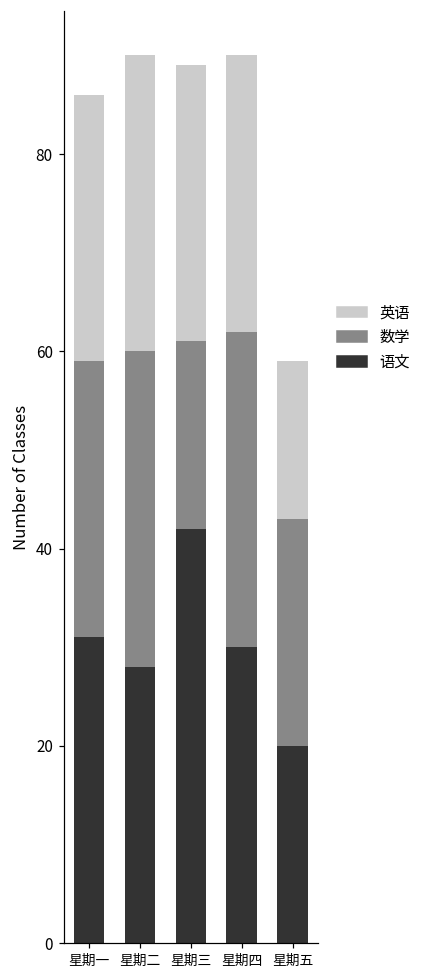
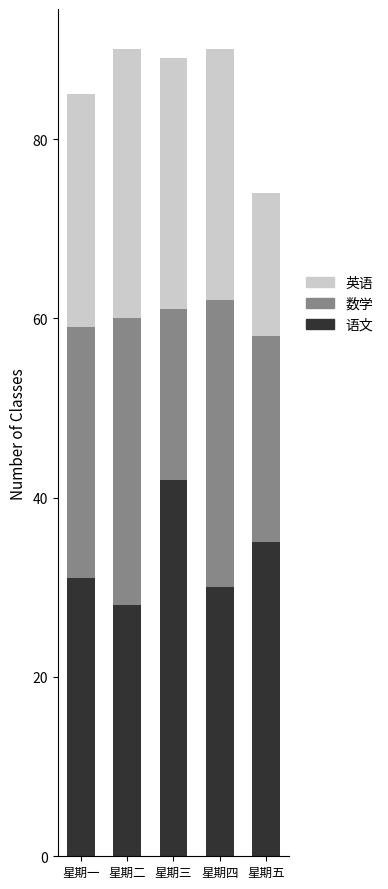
英语, 星期一: 27 -> 26
语文, 星期五: 20 -> 35
